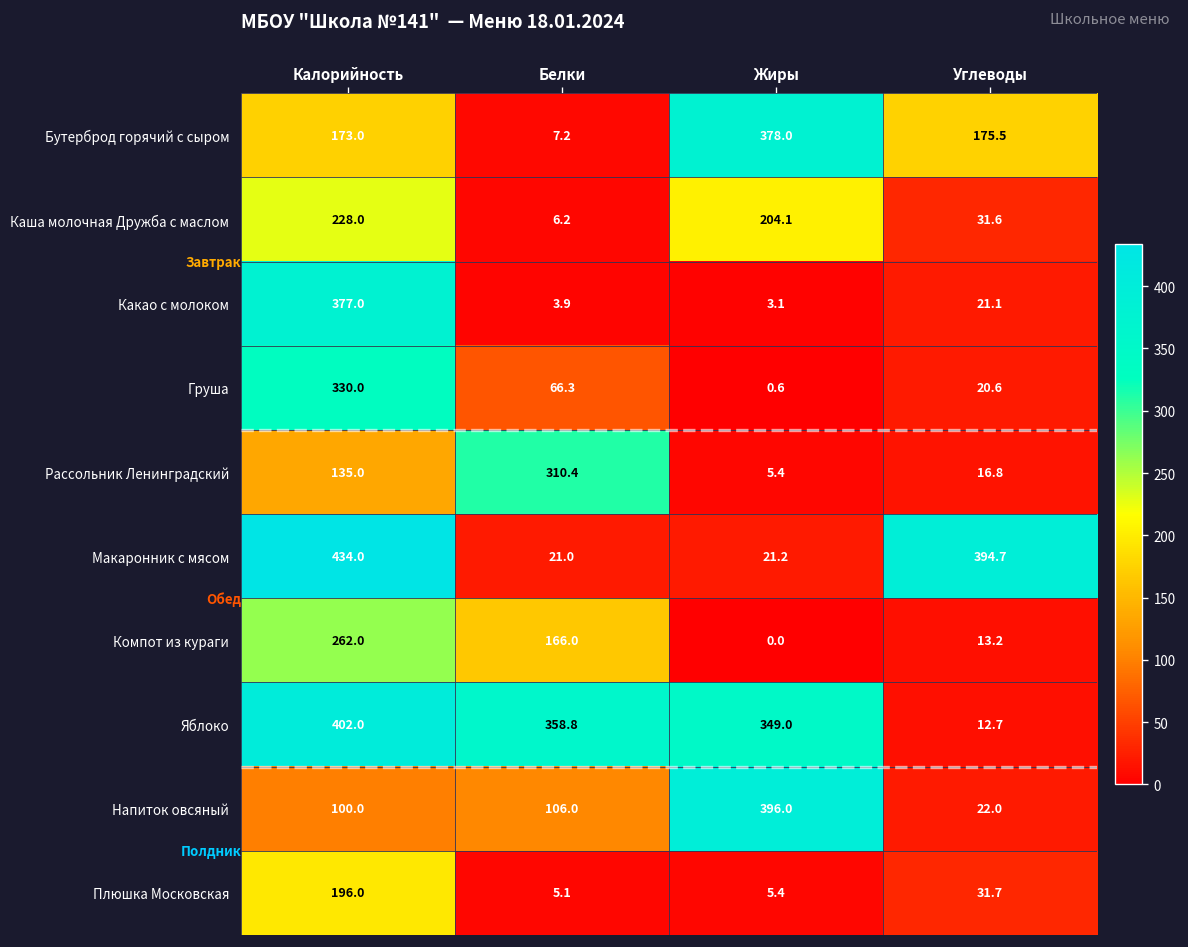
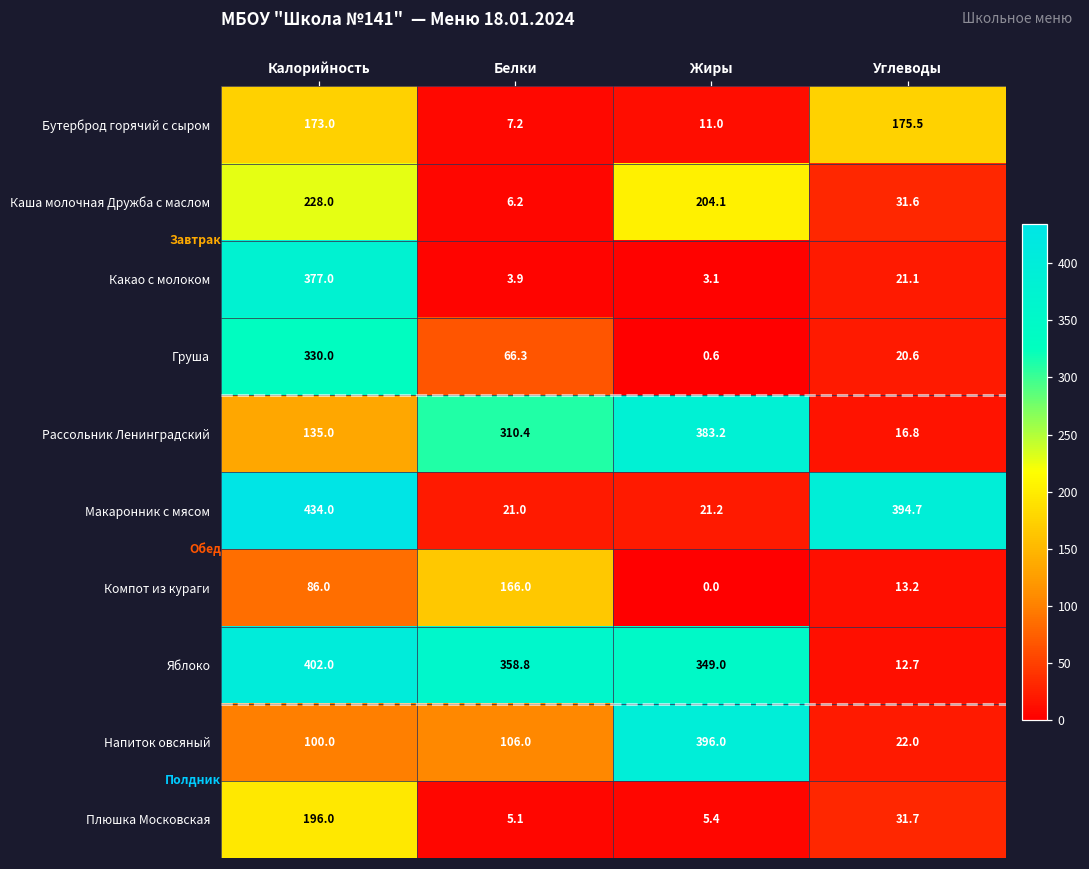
Бутерброд горячий с сыром, Жиры: 378.0 -> 11.0
Рассольник Ленинградский, Жиры: 5.4 -> 383.2
Компот из кураги, Калорийность: 262.0 -> 86.0
